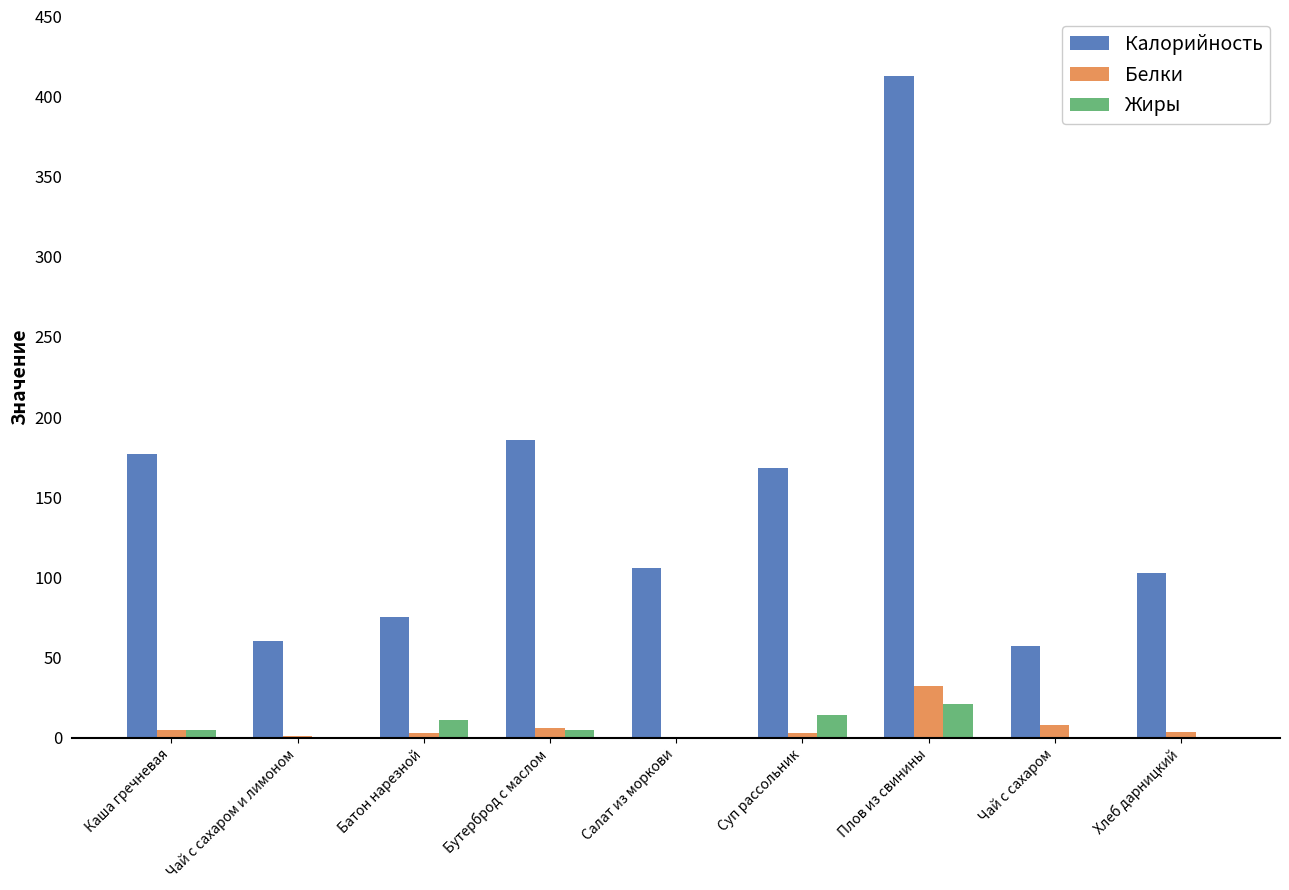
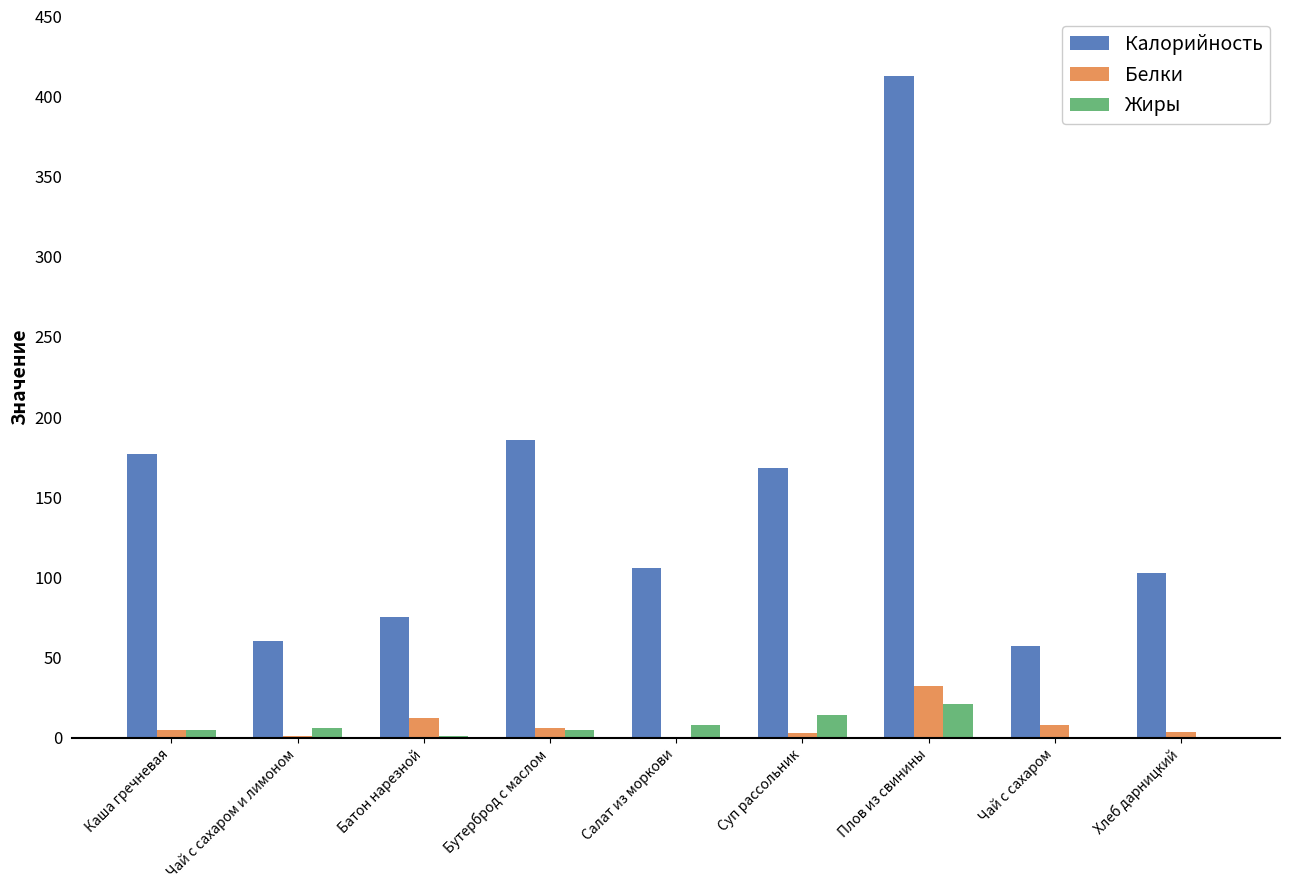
Жиры, Чай с сахаром и лимоном: 0 -> 6
Белки, Батон нарезной: 3 -> 12
Жиры, Батон нарезной: 11 -> 1
Жиры, Салат из моркови: 0 -> 8
